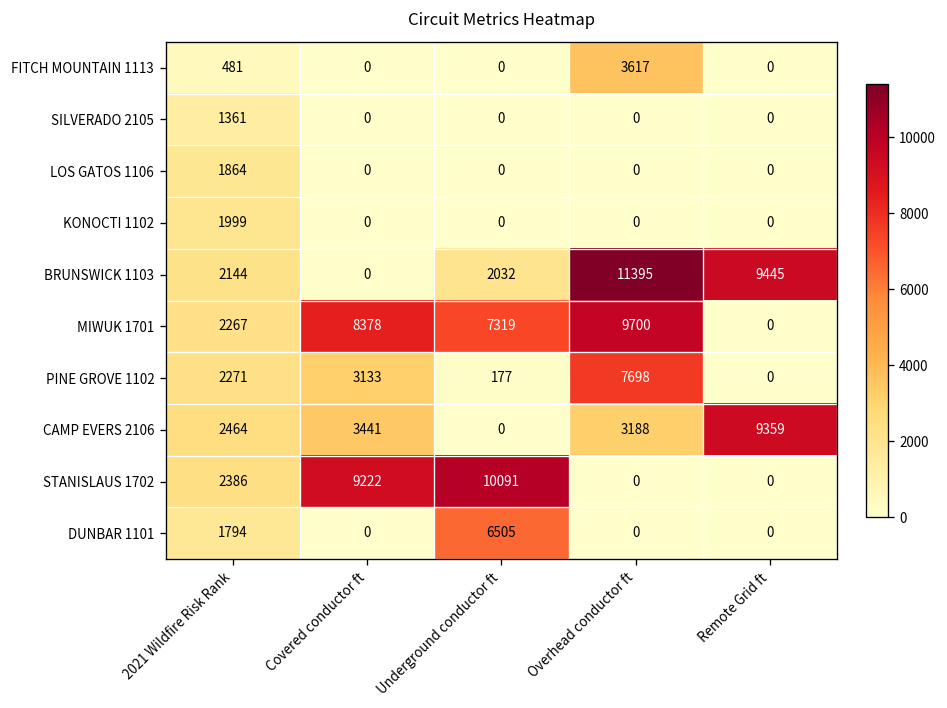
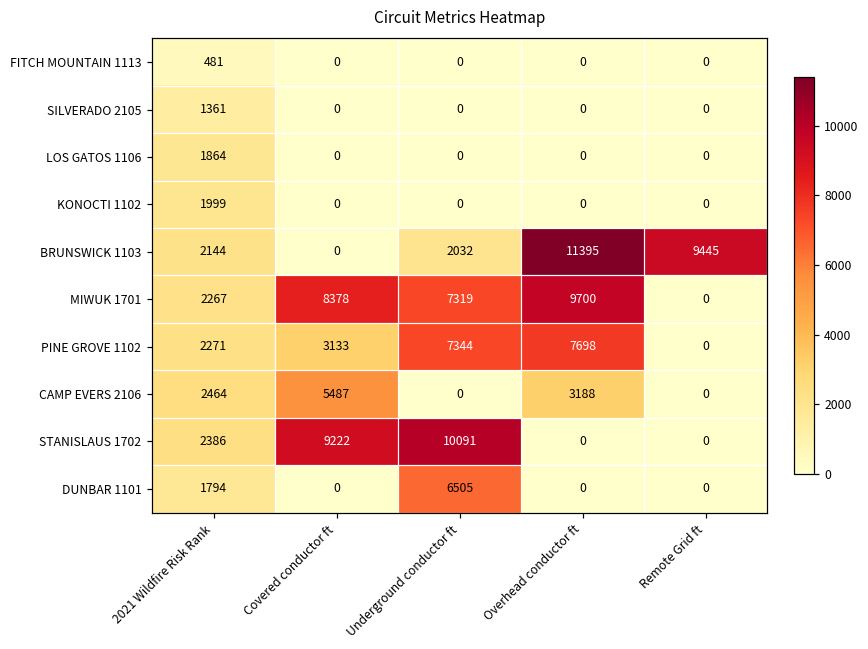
FITCH MOUNTAIN 1113, Overhead conductor ft: 3617 -> 0
PINE GROVE 1102, Underground conductor ft: 177 -> 7344
CAMP EVERS 2106, Covered conductor ft: 3441 -> 5487
CAMP EVERS 2106, Remote Grid ft: 9359 -> 0
